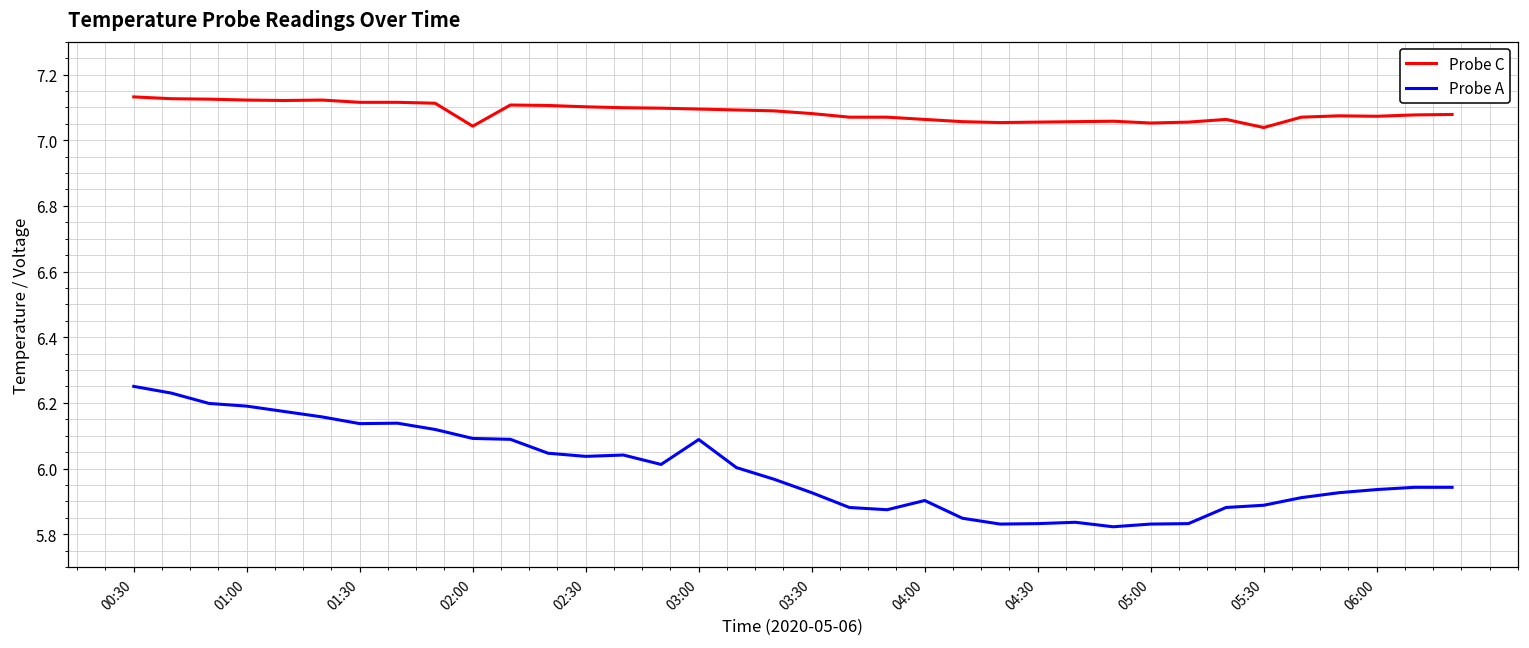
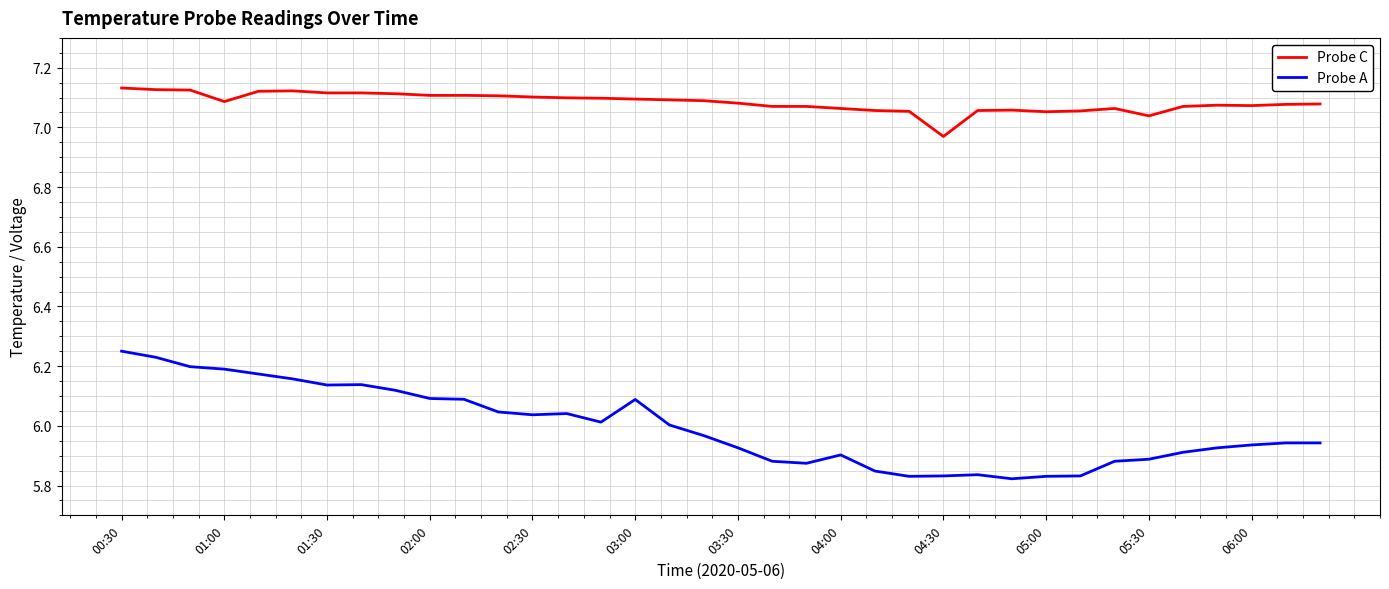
Probe C, 01:00: 7.12 -> 7.09
Probe C, 02:00: 7.04 -> 7.11
Probe C, 04:30: 7.06 -> 6.97
